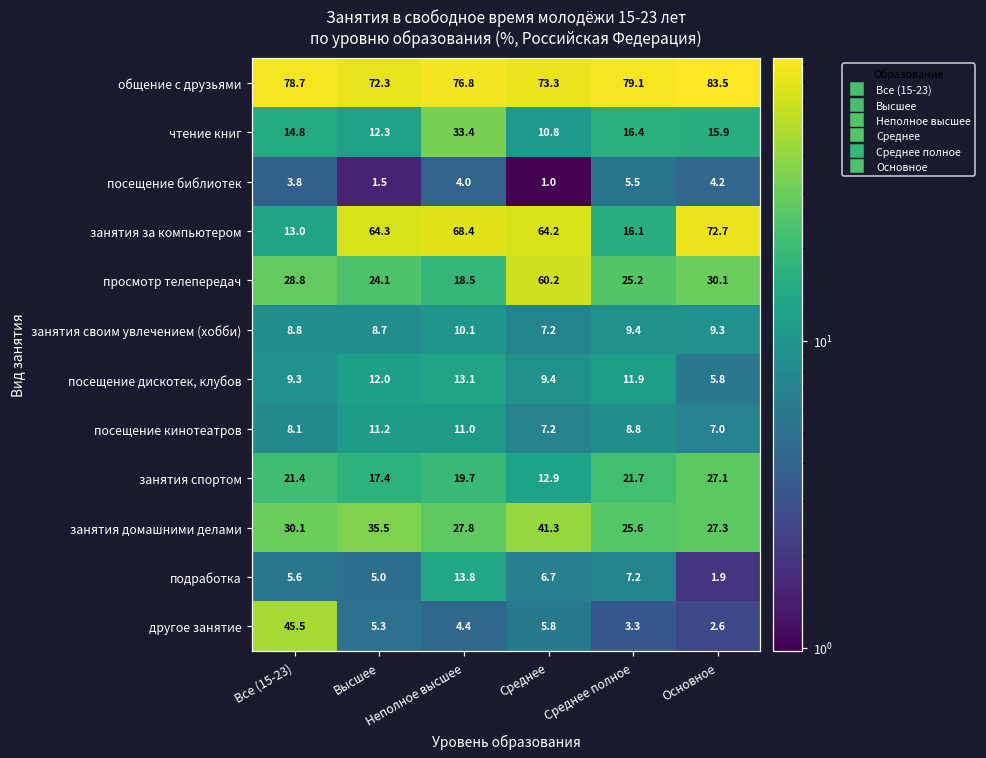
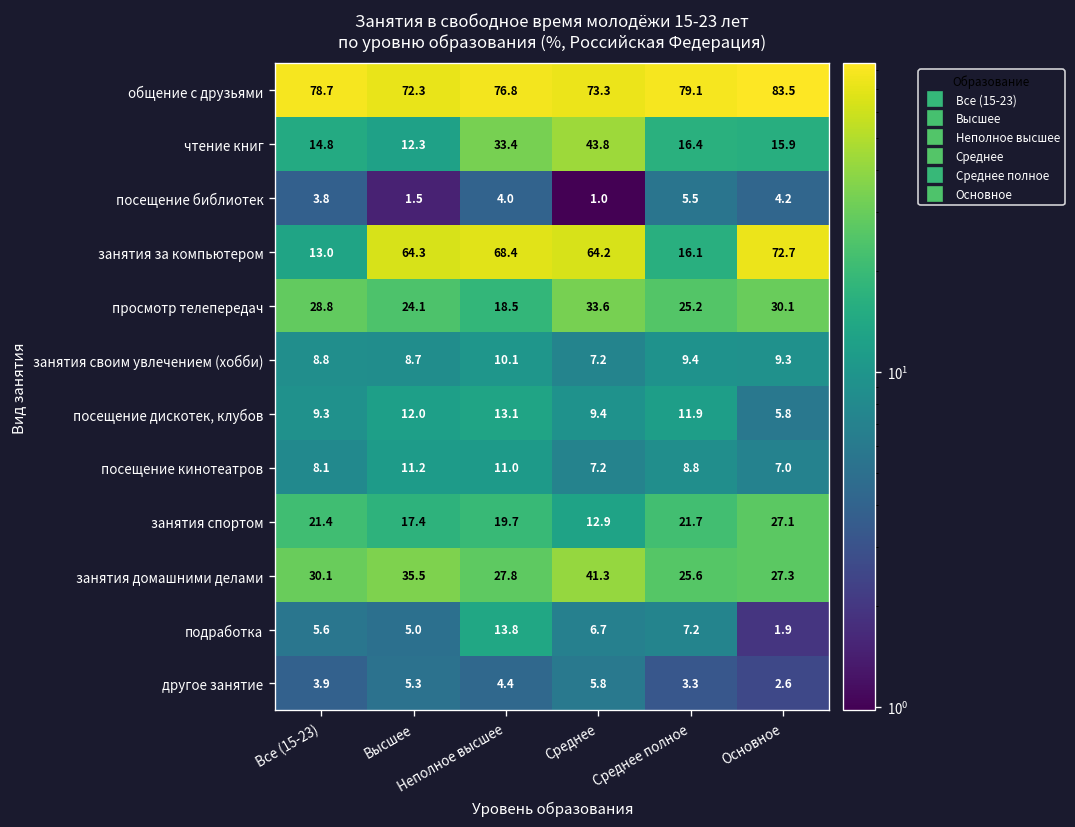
чтение книг, Среднее: 10.8 -> 43.8
просмотр телепередач, Среднее: 60.2 -> 33.6
другое занятие, Все (15-23): 45.5 -> 3.9
